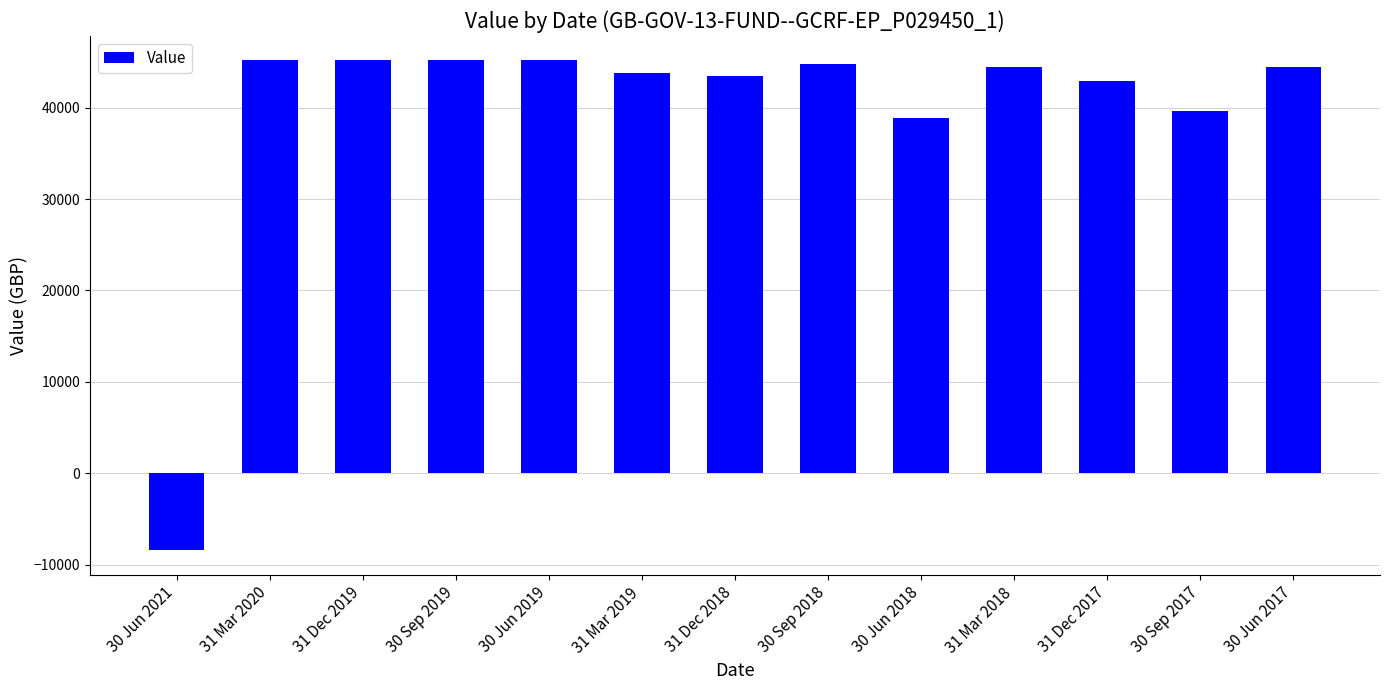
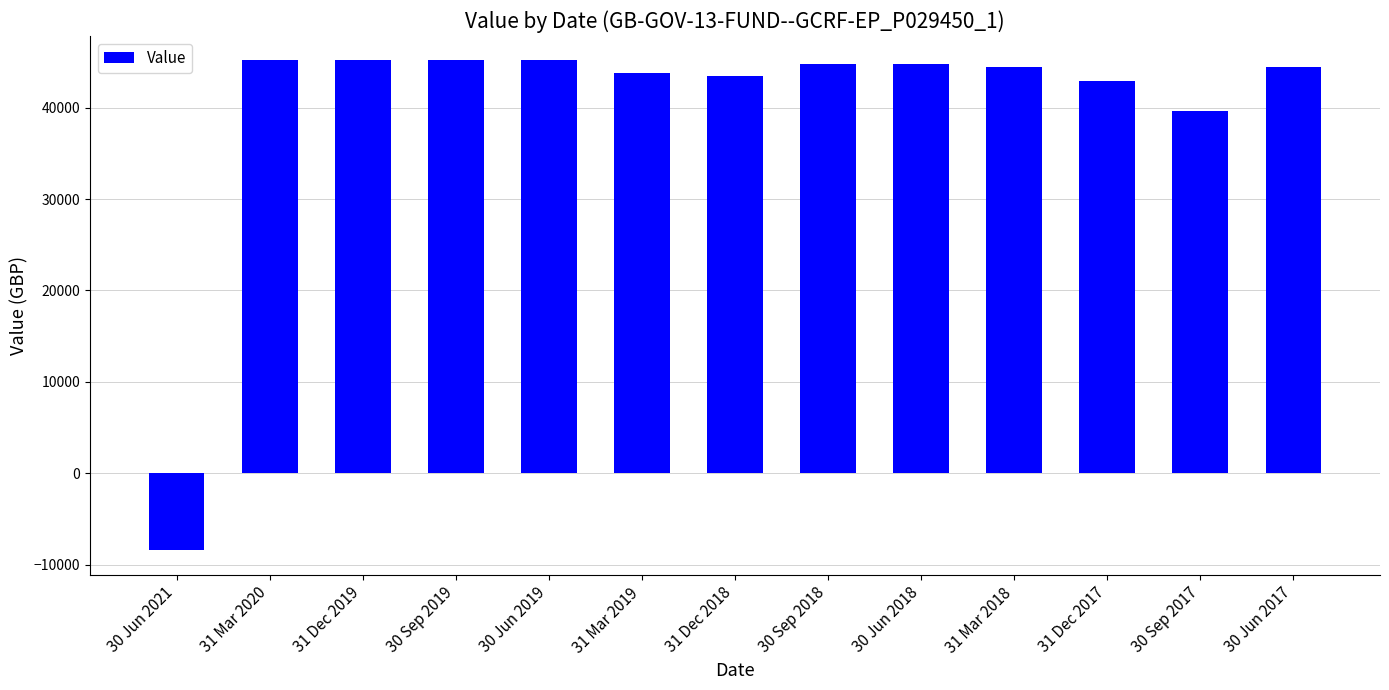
30 Jun 2018: 39000 -> 45000
